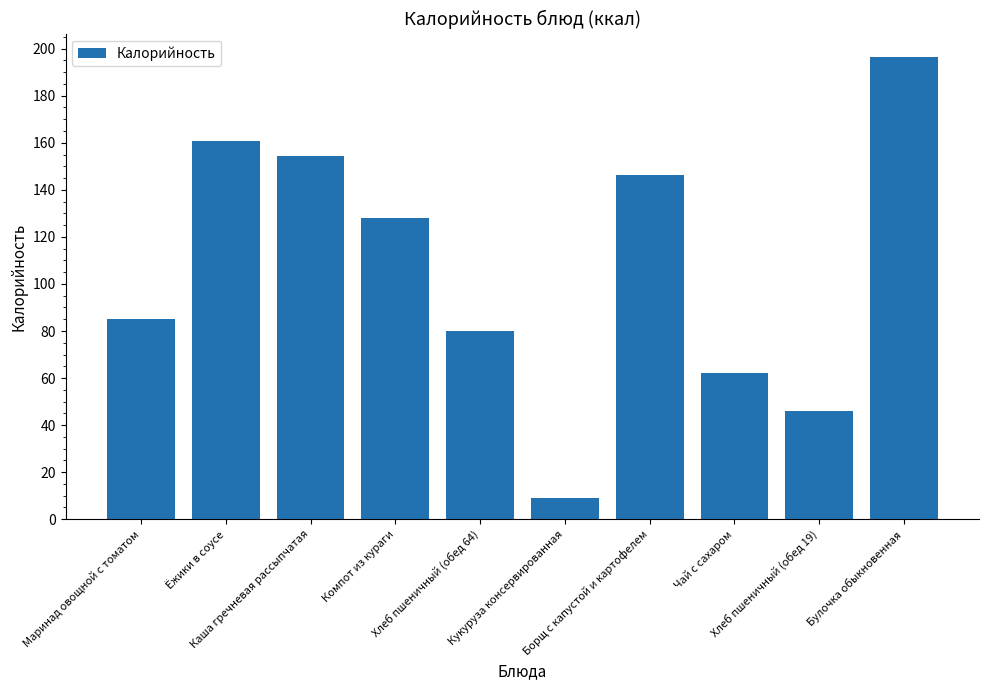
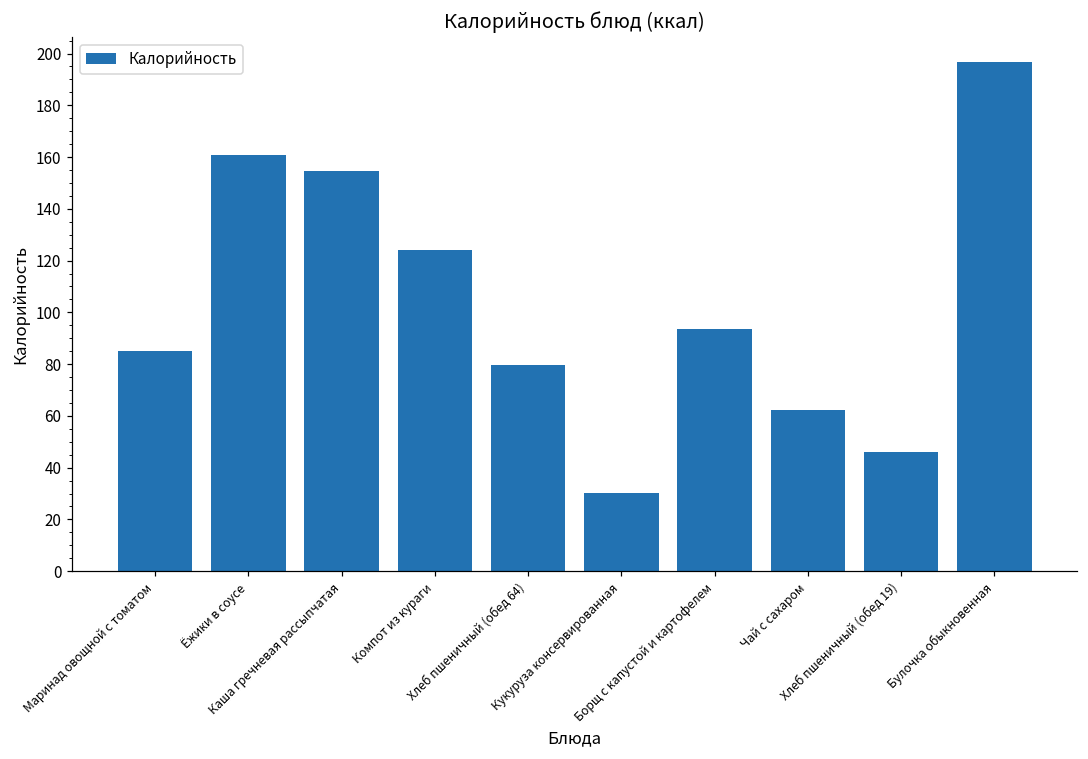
Компот из кураги: 128 -> 124
Кукуруза консервированная: 9 -> 30
Борщ с капустой и картофелем: 146 -> 94
